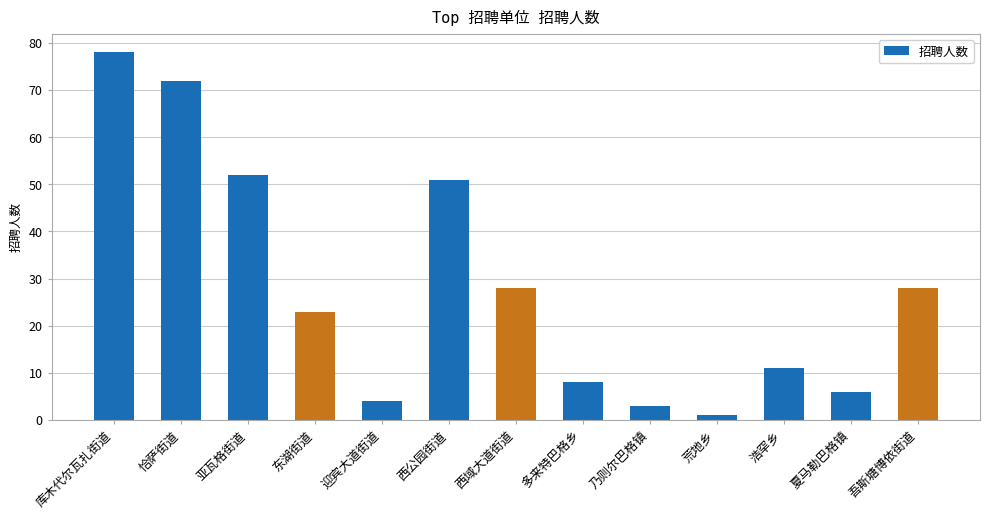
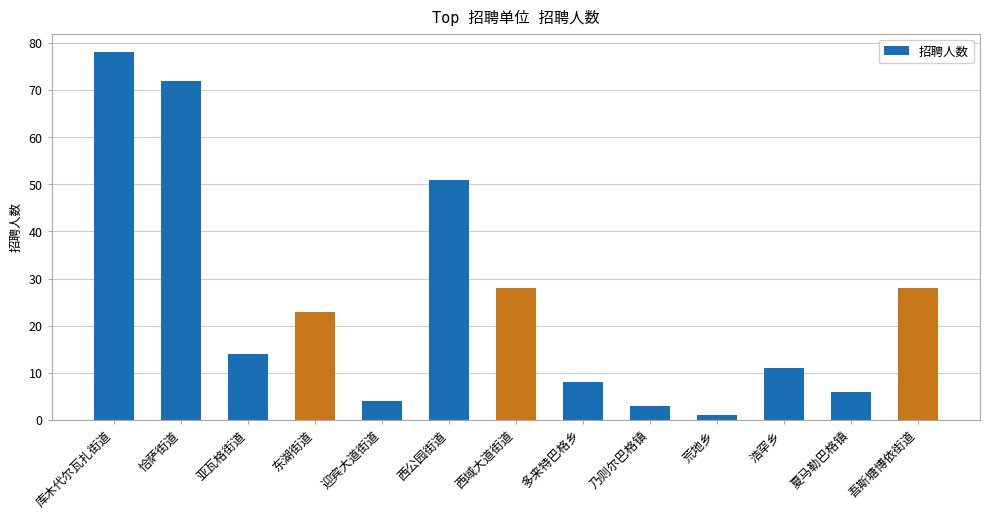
亚瓦格街道: 52 -> 14
